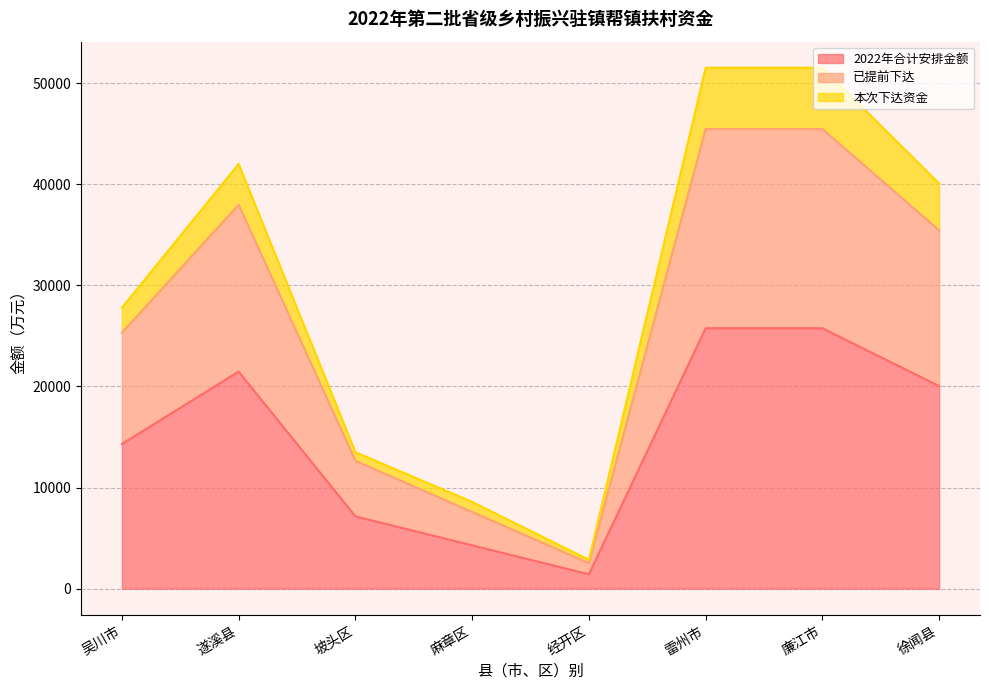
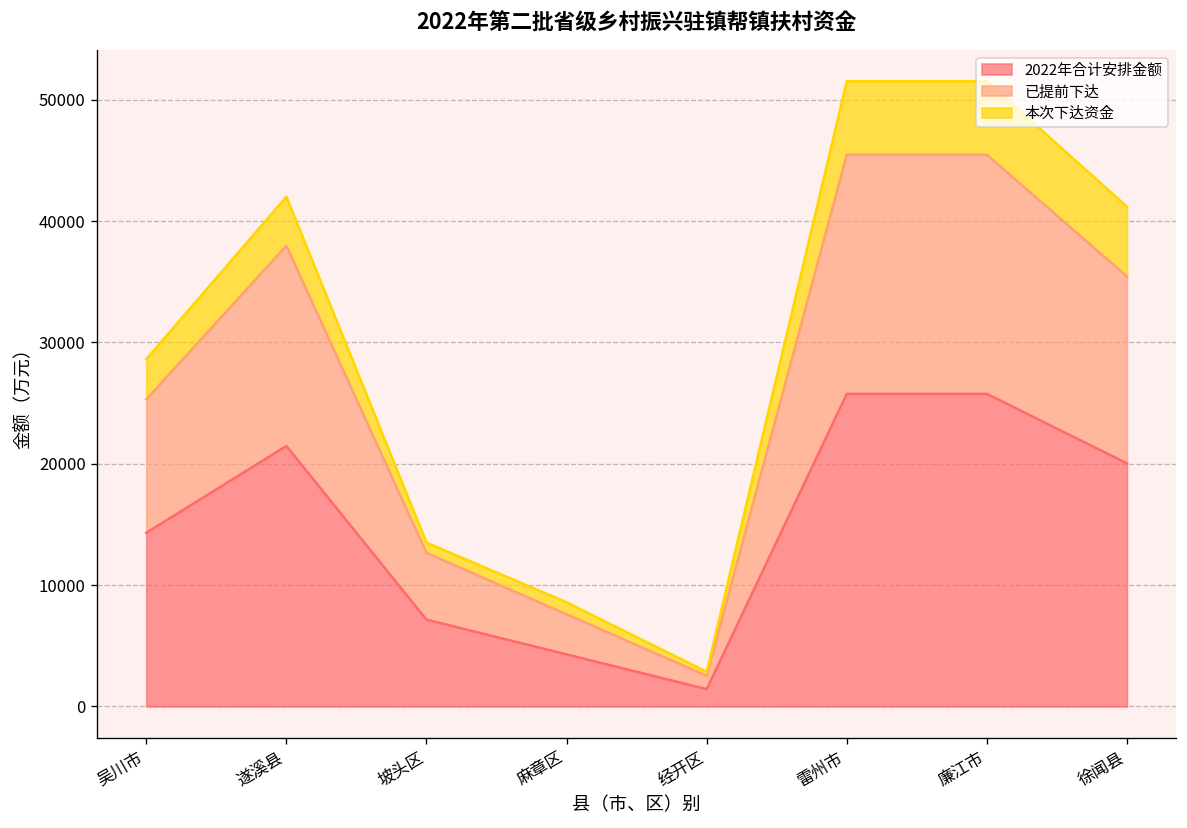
本次下达资金, 吴川市: 2500 -> 3300
本次下达资金, 徐闻县: 4600 -> 5700
